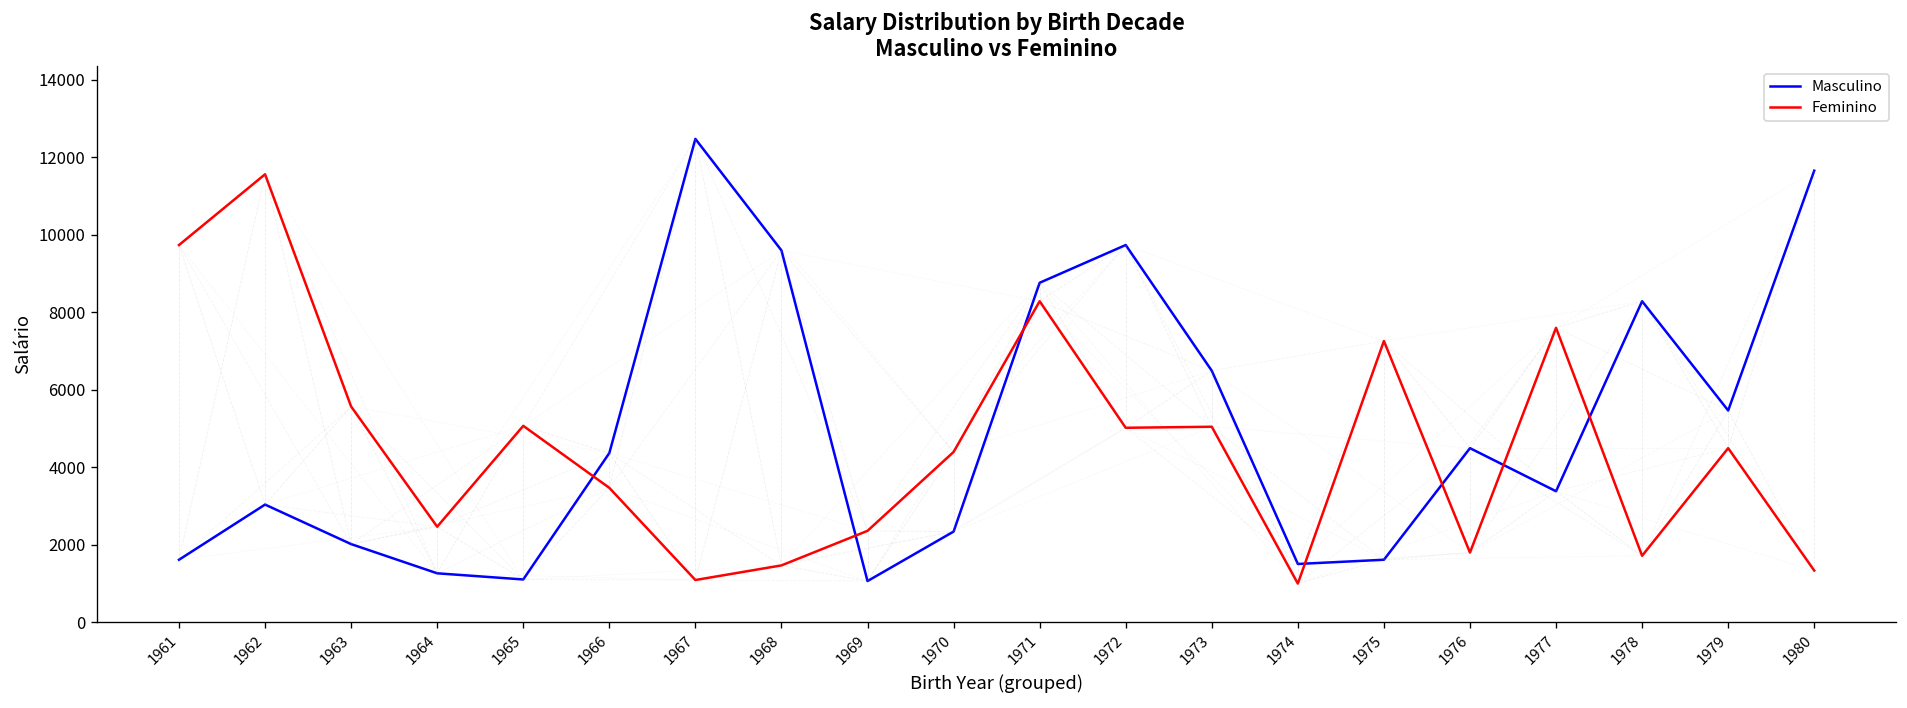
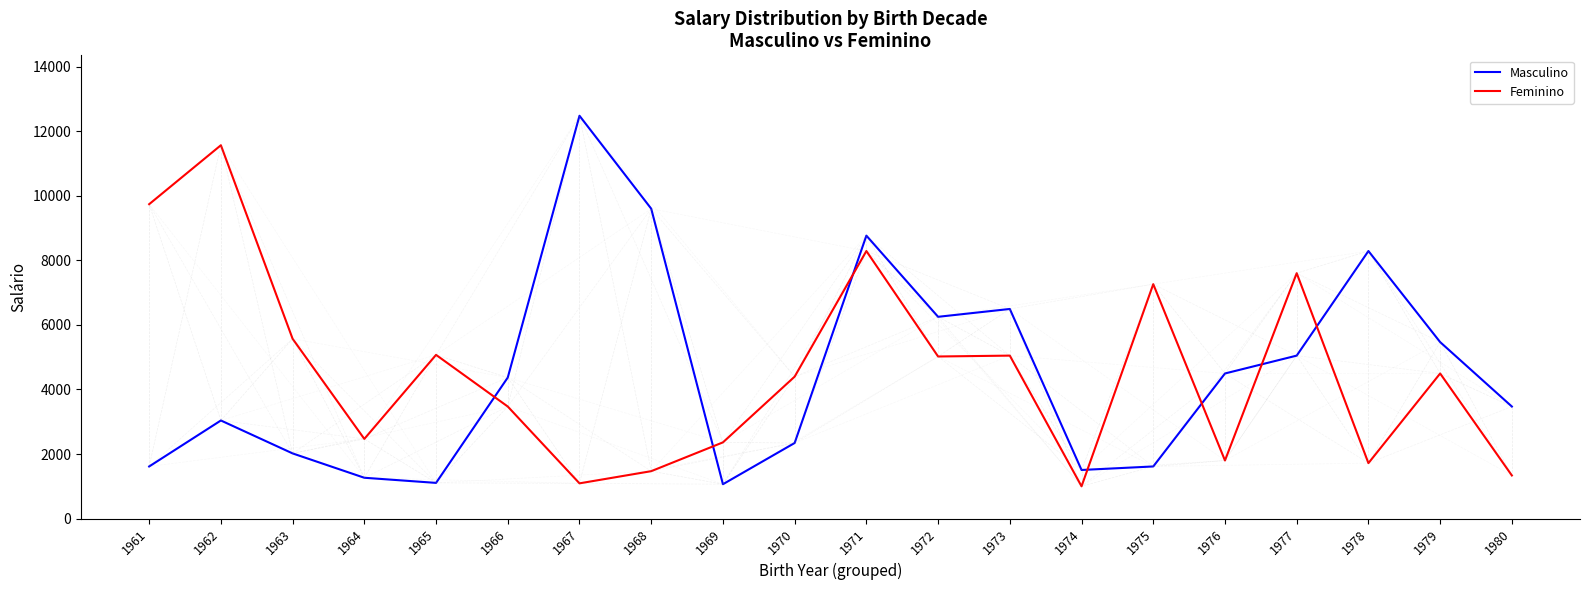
Masculino, 1972: 9700 -> 6300
Masculino, 1977: 3400 -> 5000
Masculino, 1980: 11700 -> 3500
